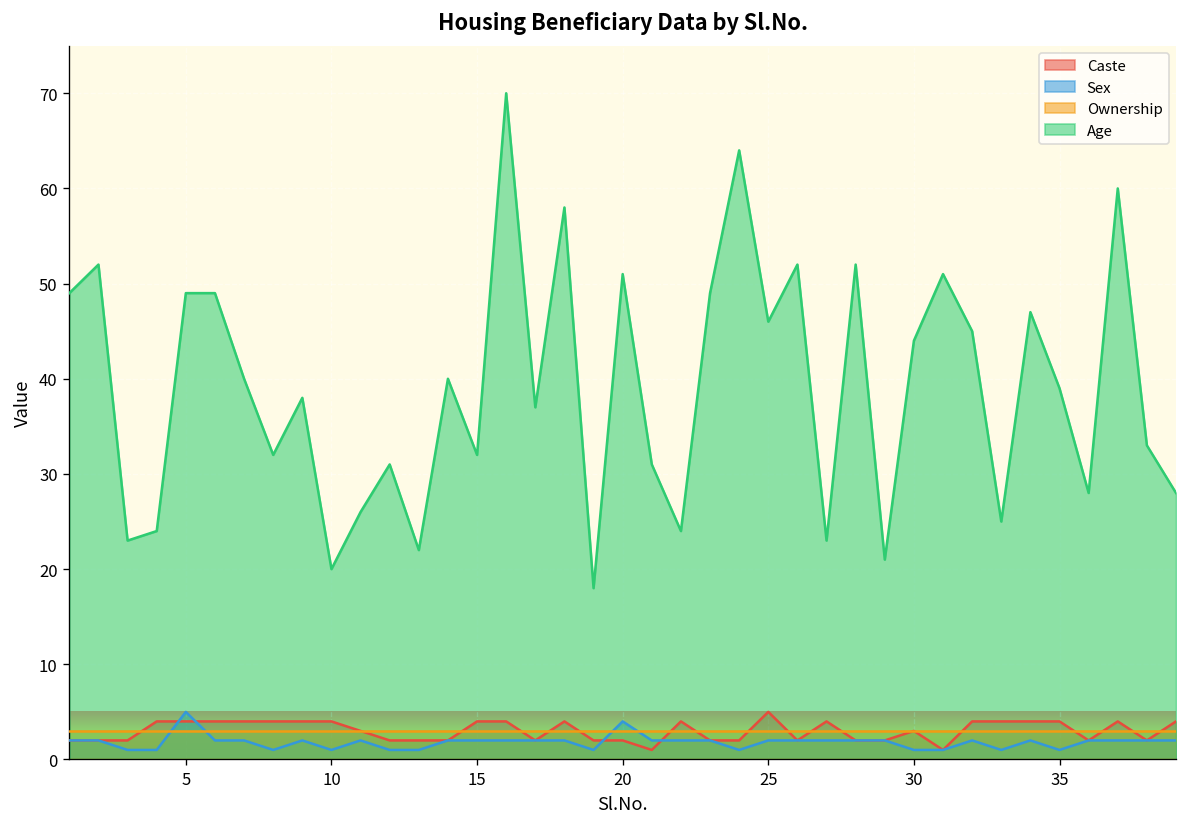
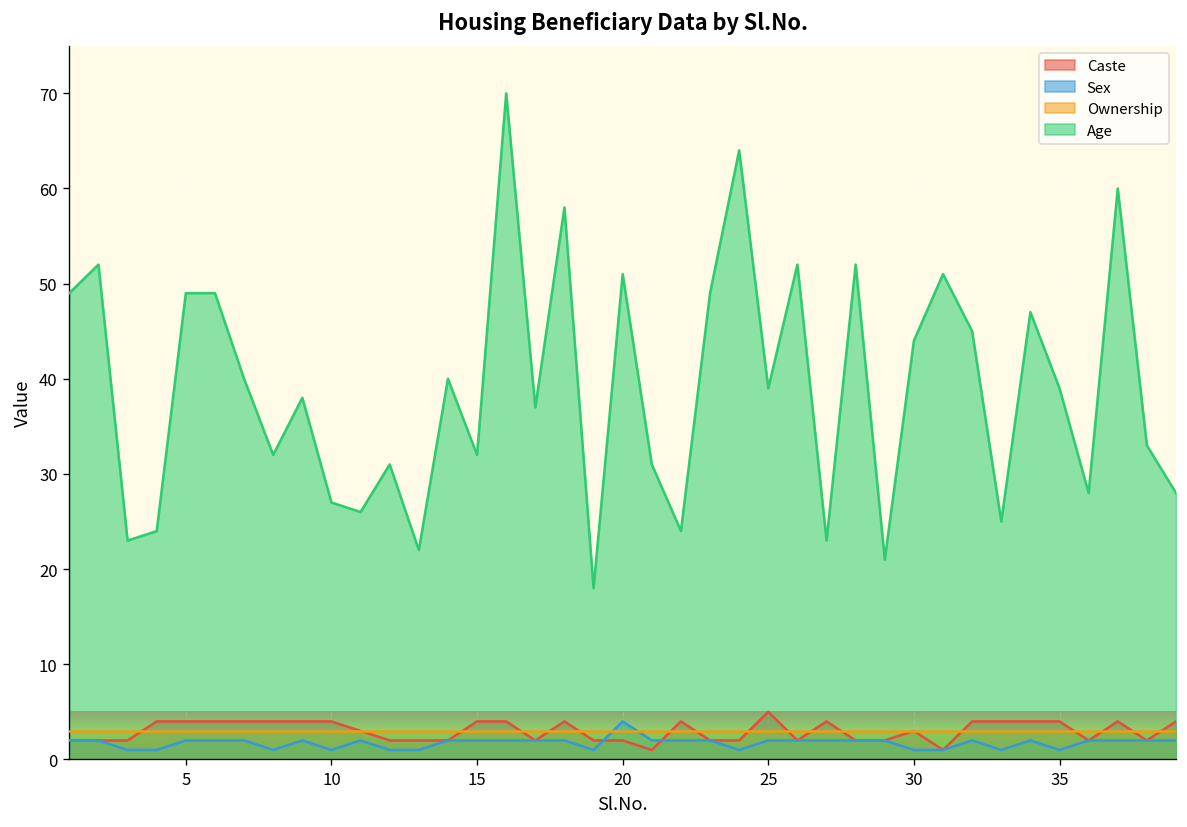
Sex, 5: 5 -> 2
Age, 10: 20 -> 27
Age, 25: 46 -> 39
